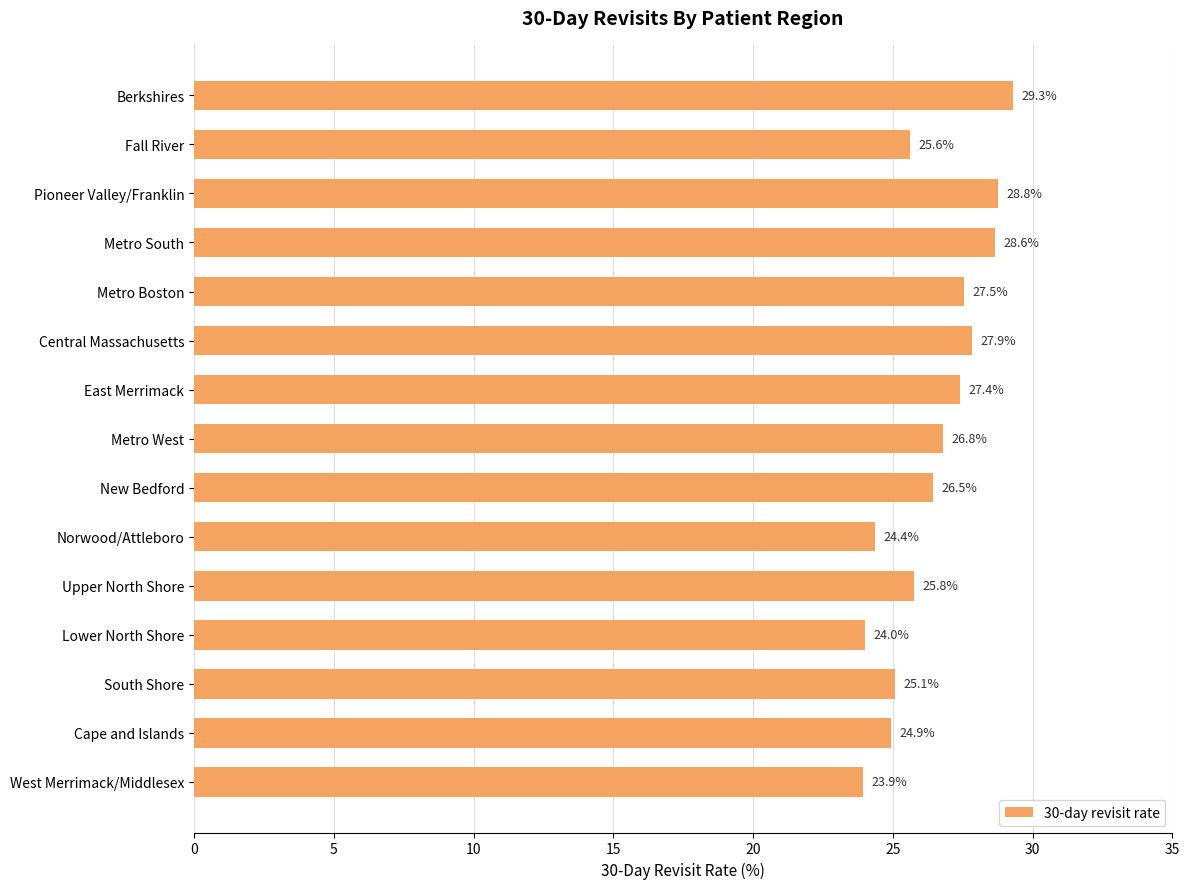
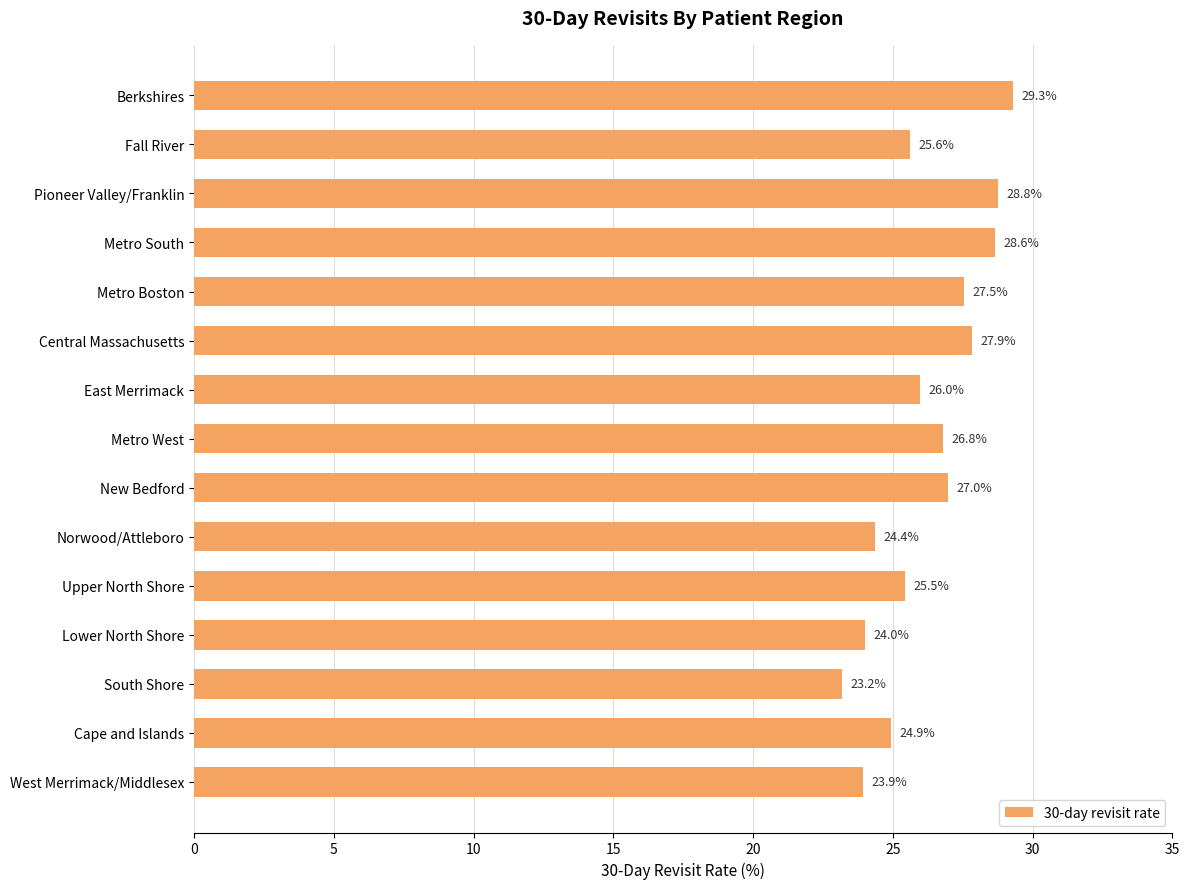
East Merrimack: 27.4% -> 26.0%
New Bedford: 26.5% -> 27.0%
Upper North Shore: 25.8% -> 25.5%
South Shore: 25.1% -> 23.2%
